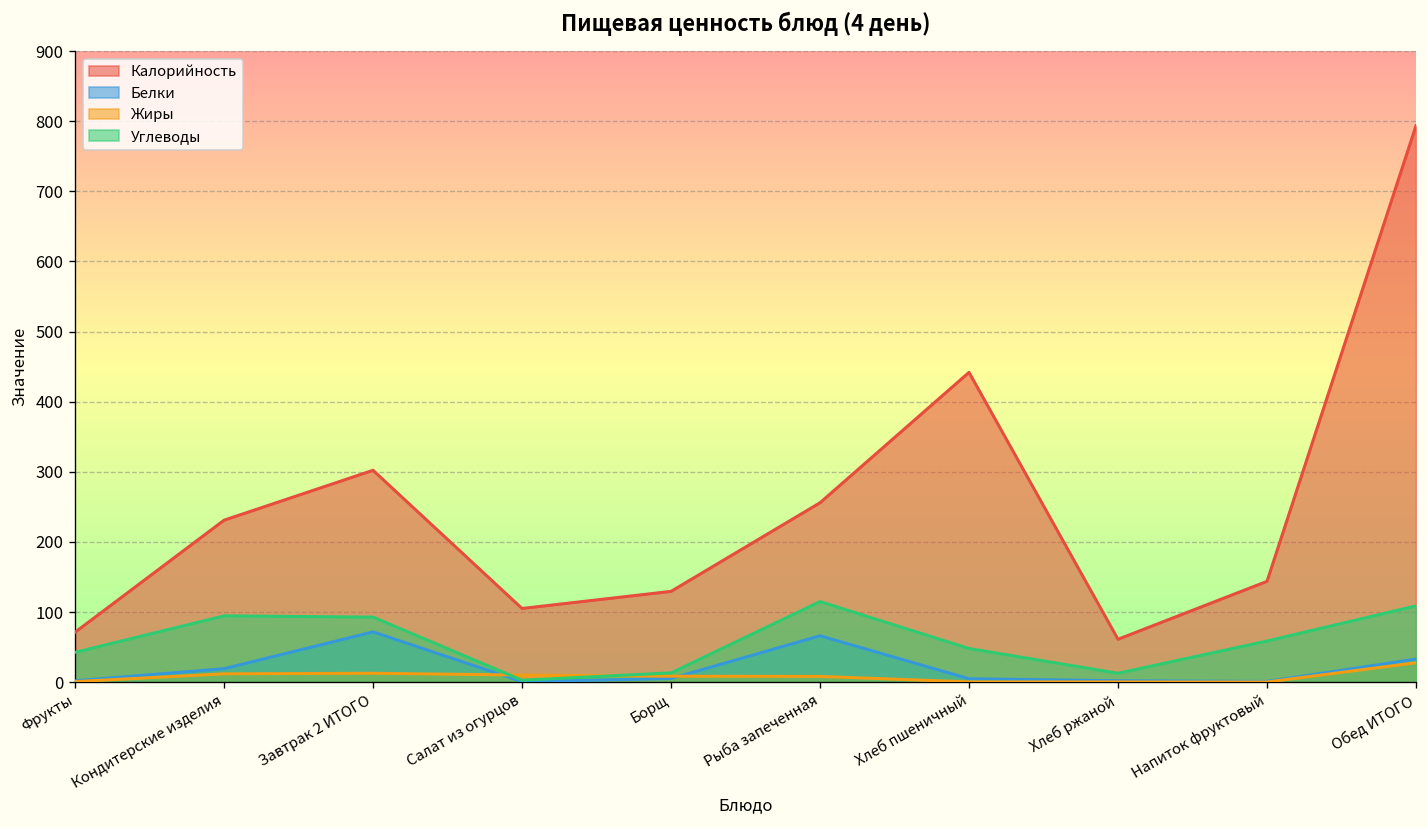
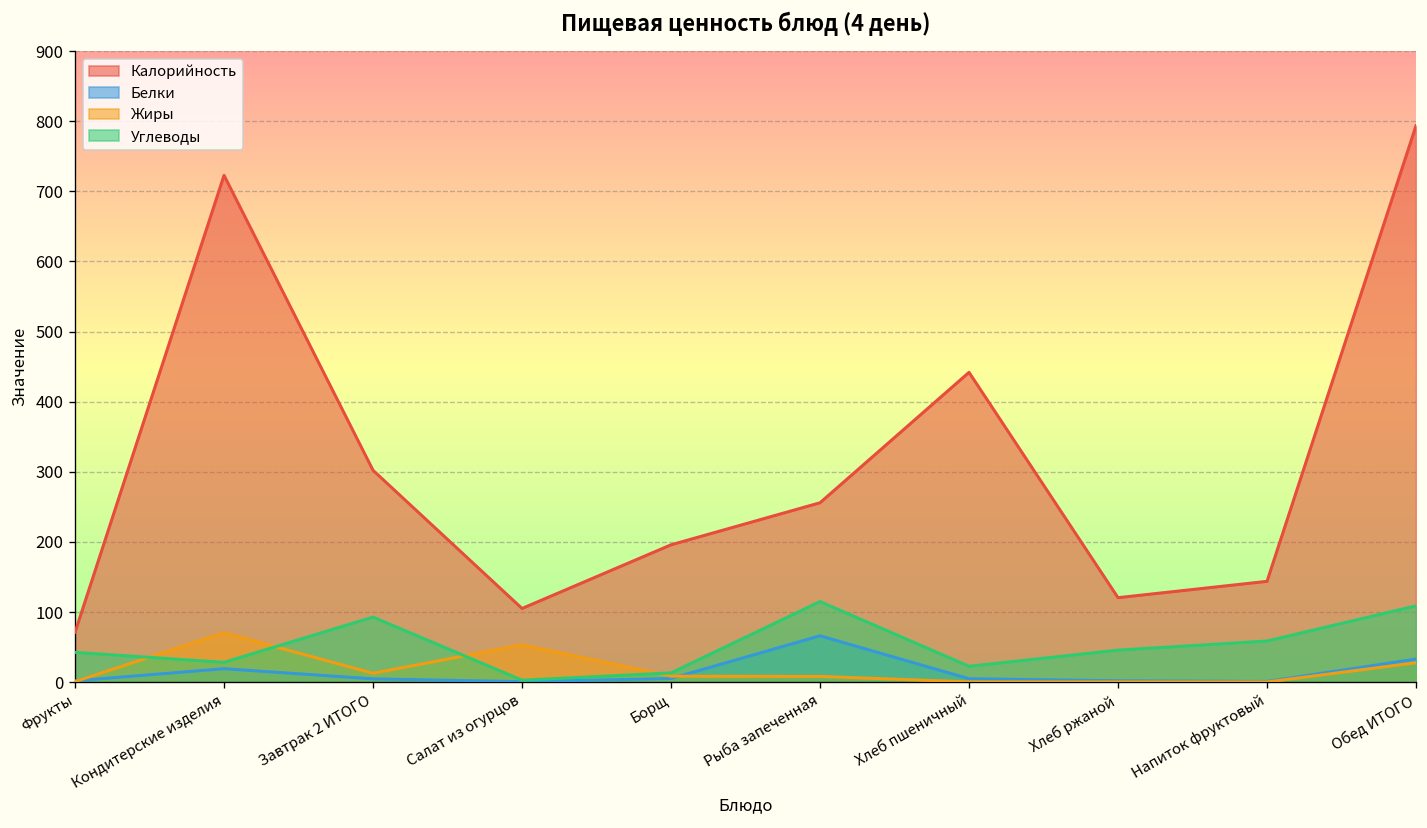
Калорийность, Кондитерские изделия: 230 -> 720
Жиры, Кондитерские изделия: 10 -> 70
Углеводы, Кондитерские изделия: 90 -> 30
Белки, Завтрак 2 ИТОГО: 70 -> 0
Жиры, Салат из огурцов: 10 -> 50
Калорийность, Борщ: 130 -> 200
Углеводы, Хлеб пшеничный: 50 -> 20
Калорийность, Хлеб ржаной: 60 -> 120
Углеводы, Хлеб ржаной: 10 -> 50
